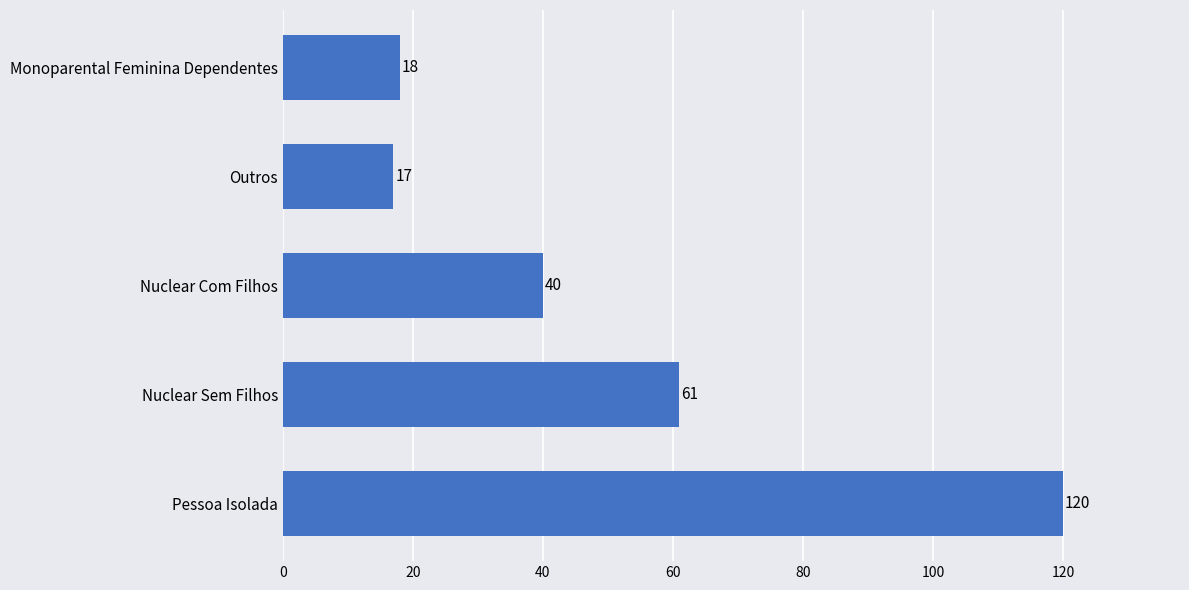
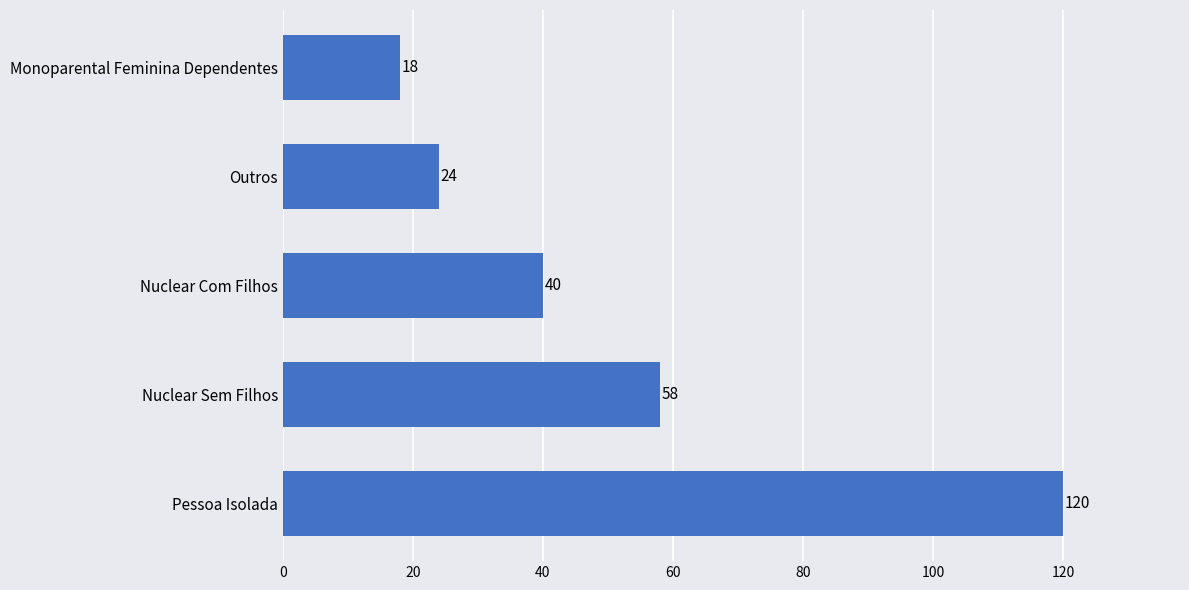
Outros: 17 -> 24
Nuclear Sem Filhos: 61 -> 58
